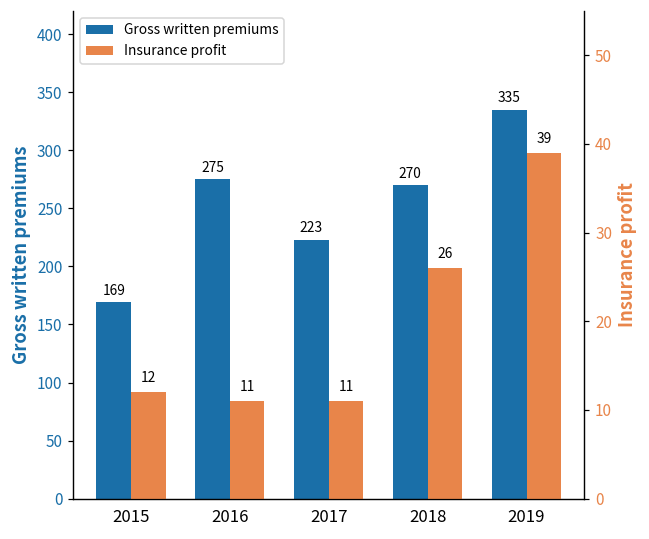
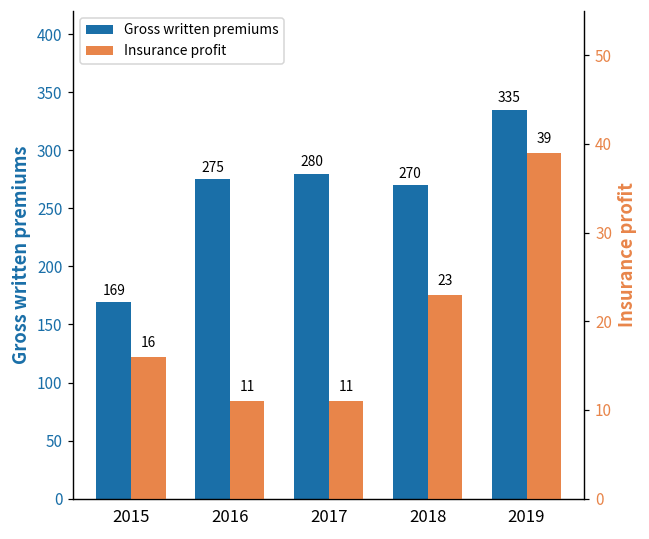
Gross written premiums, 2017: 223 -> 280
Insurance profit, 2015: 12 -> 16
Insurance profit, 2018: 26 -> 23
